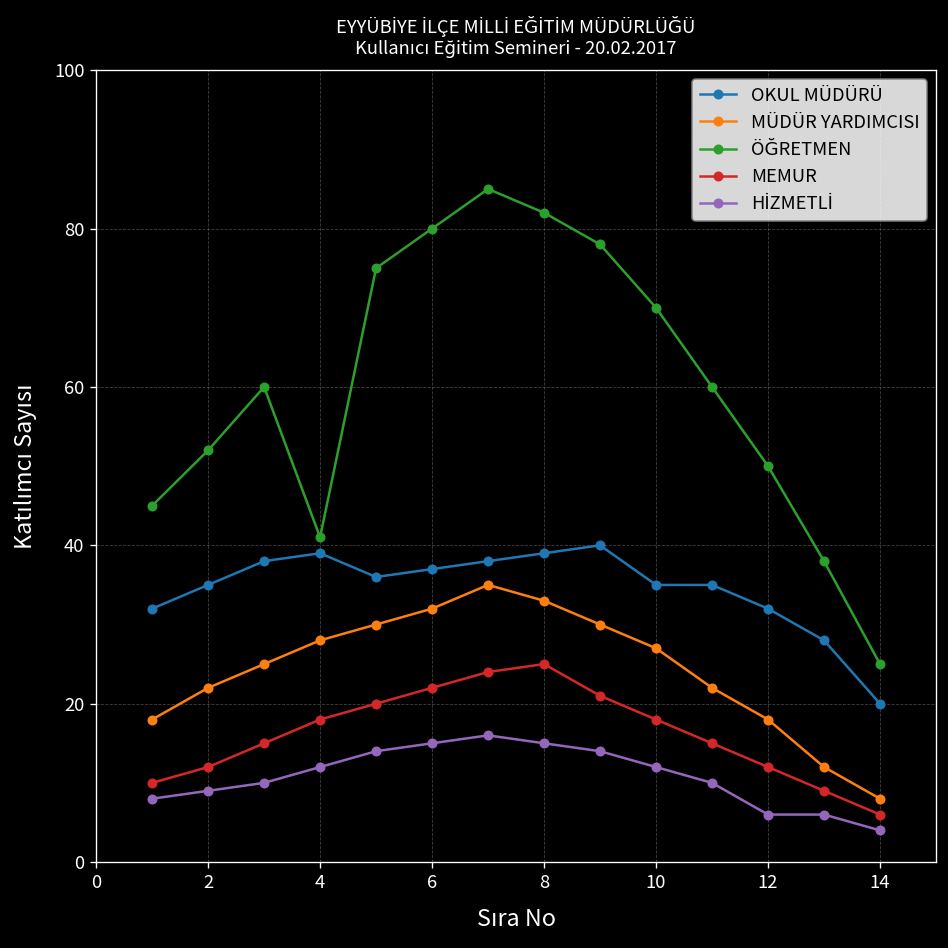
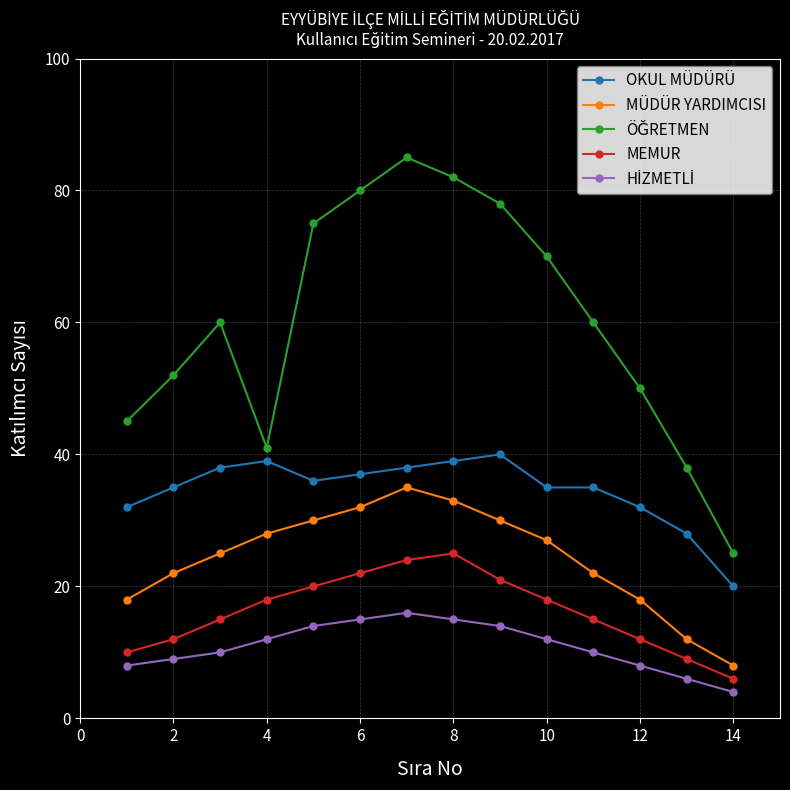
HİZMETLİ, 12: 6 -> 8
